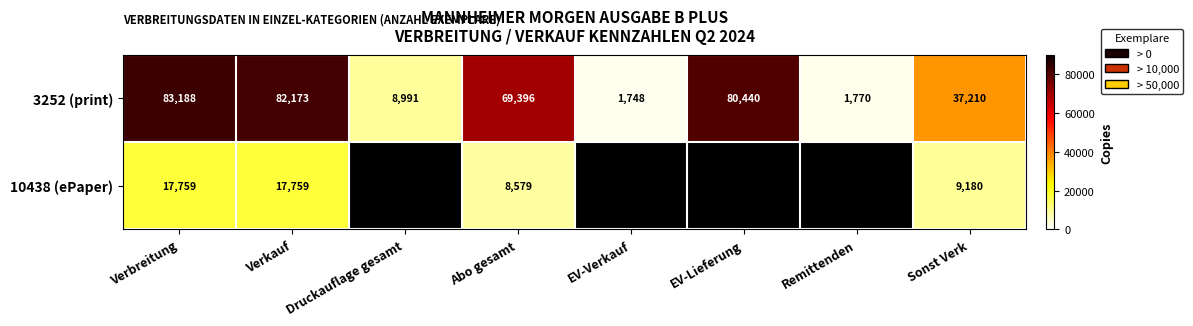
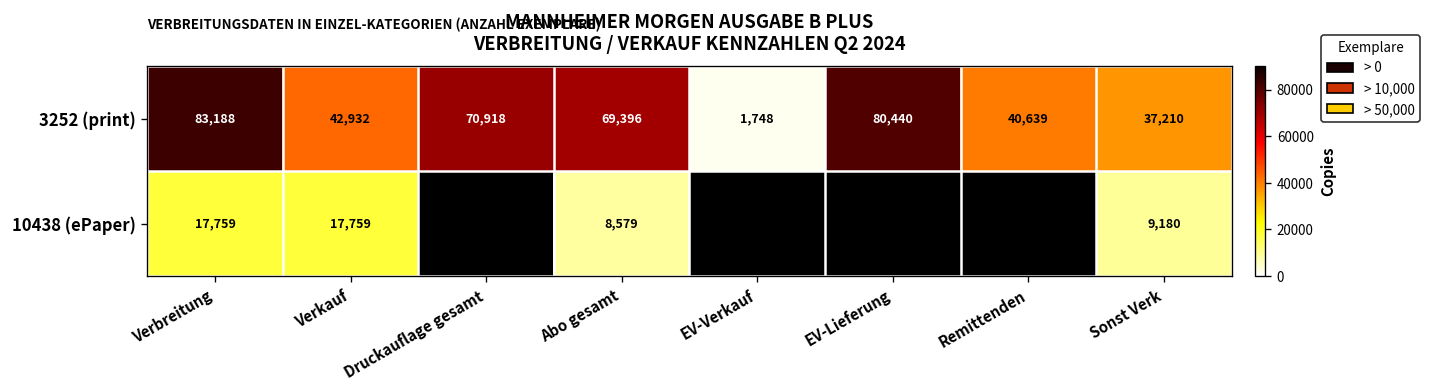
3252 (print), Verkauf: 82,173 -> 42,932
3252 (print), Druckauflage gesamt: 8,991 -> 70,918
3252 (print), Remittenden: 1,770 -> 40,639
